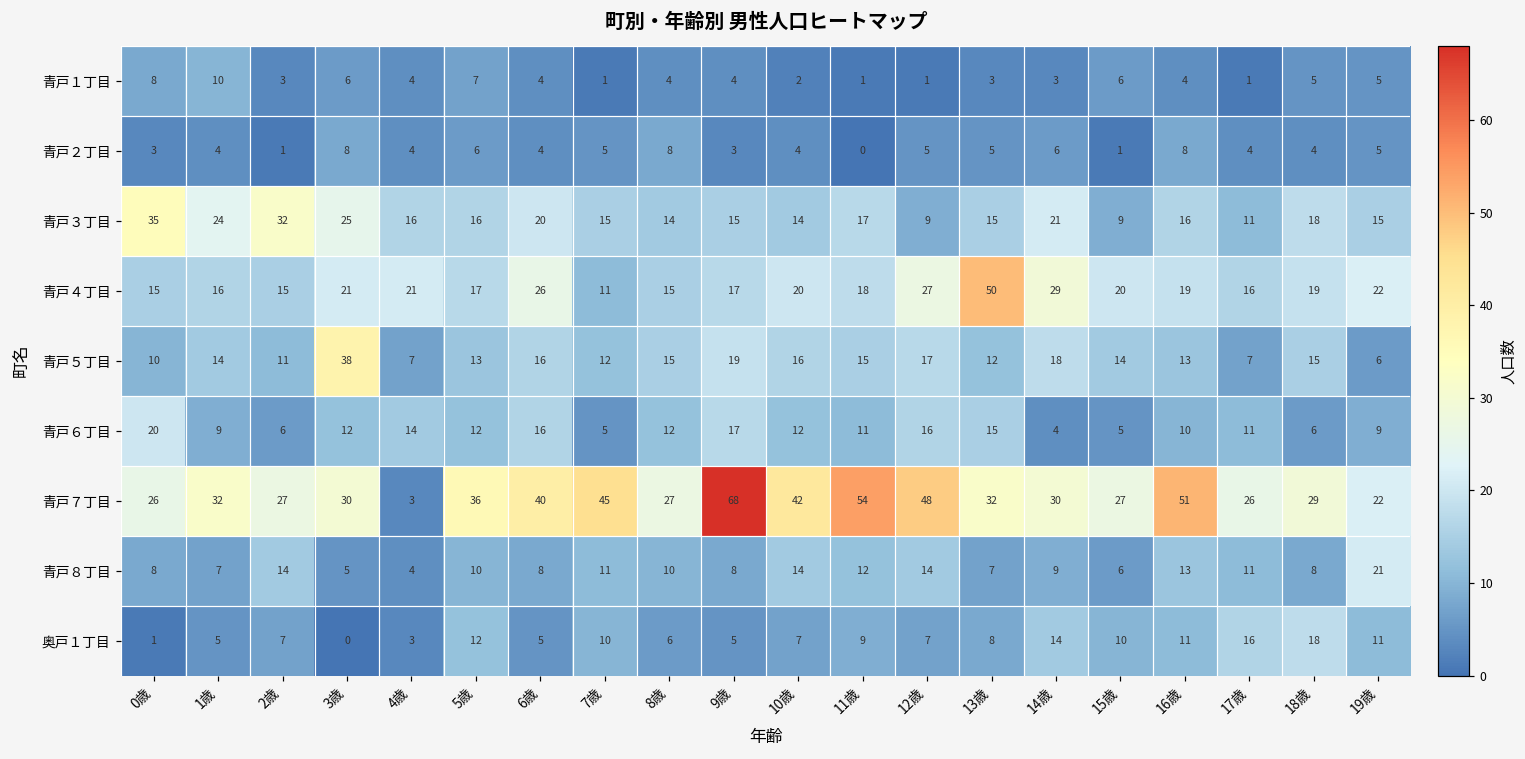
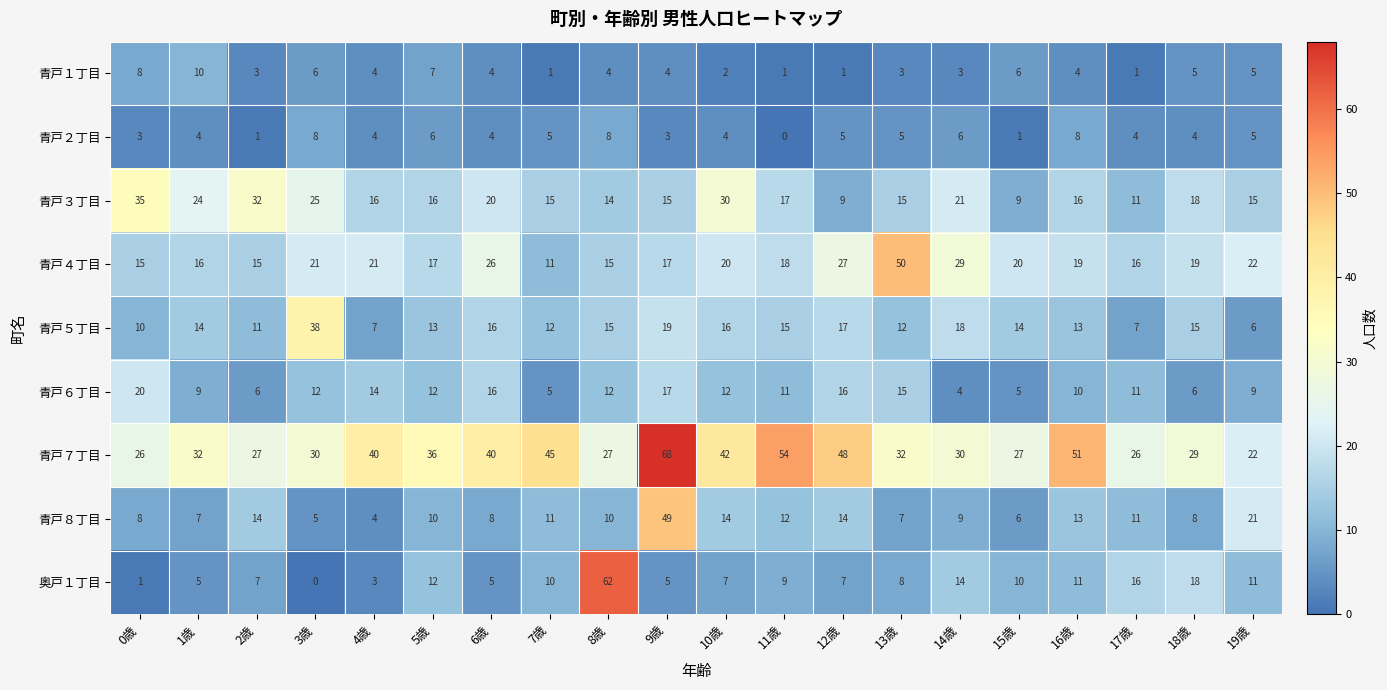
青戸３丁目, 10歳: 14 -> 30
青戸７丁目, 4歳: 3 -> 40
青戸８丁目, 9歳: 8 -> 49
奥戸１丁目, 8歳: 6 -> 62
